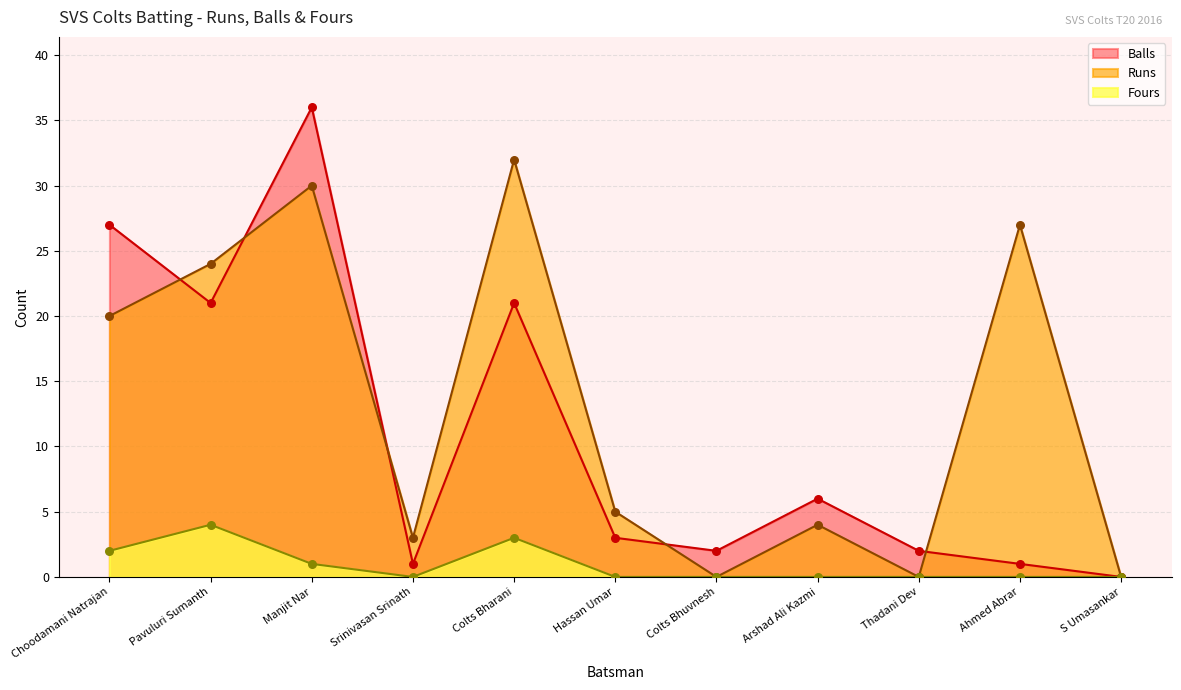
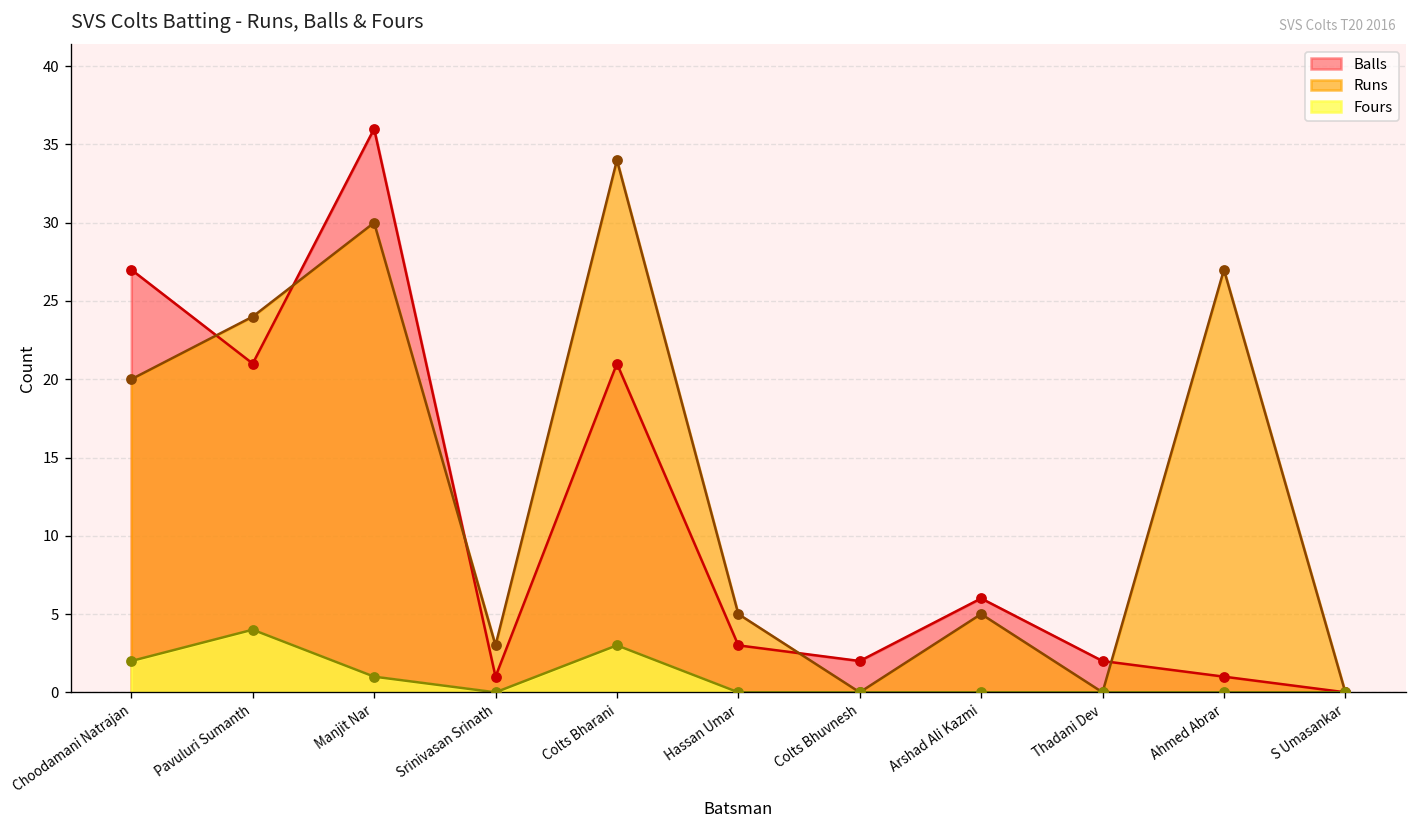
Runs, Colts Bharani: 32 -> 34
Runs, Arshad Ali Kazmi: 4 -> 5
